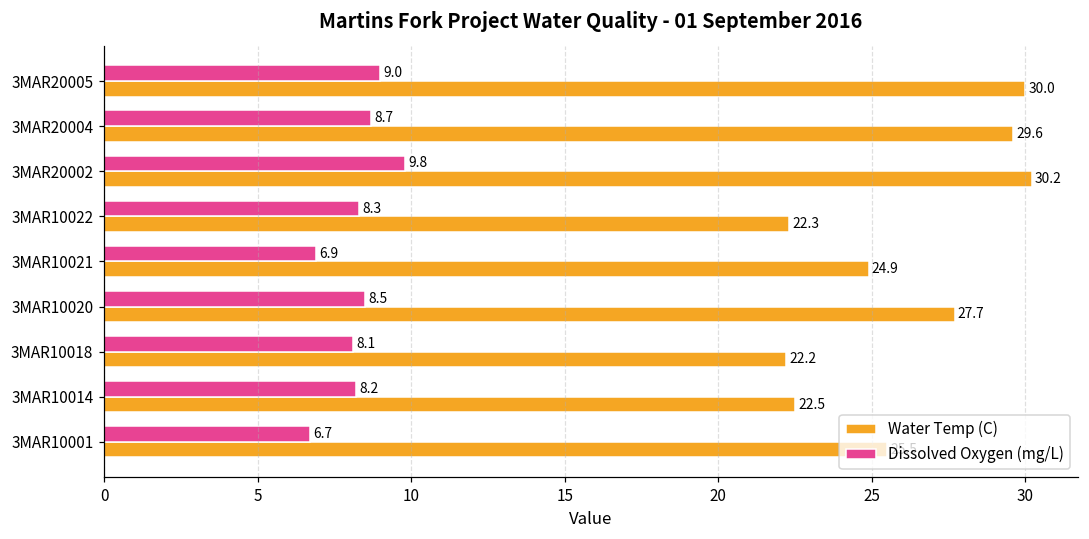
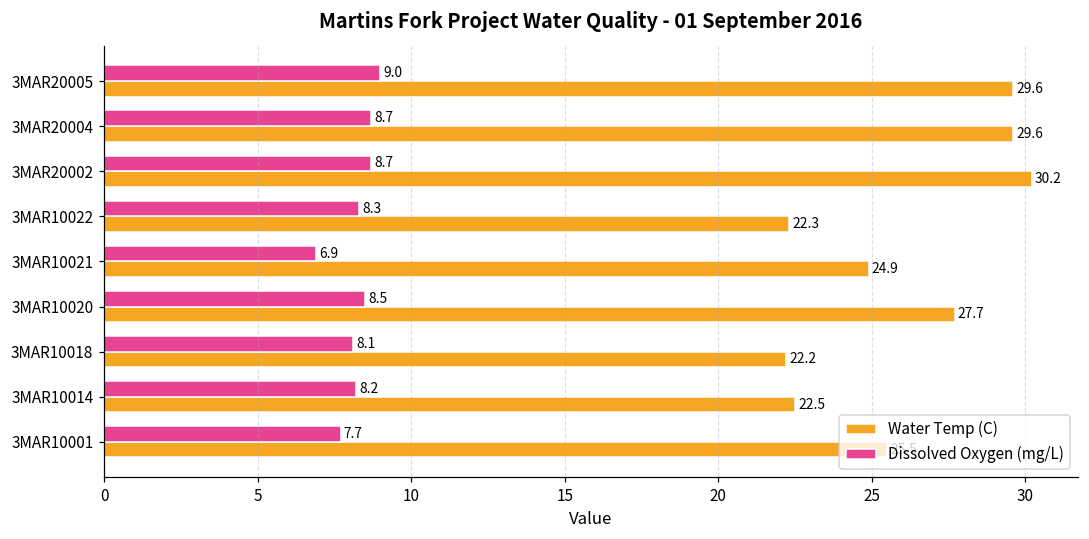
Water Temp (C), 3MAR20005: 30.0 -> 29.6
Dissolved Oxygen (mg/L), 3MAR20002: 9.8 -> 8.7
Dissolved Oxygen (mg/L), 3MAR10001: 6.7 -> 7.7
